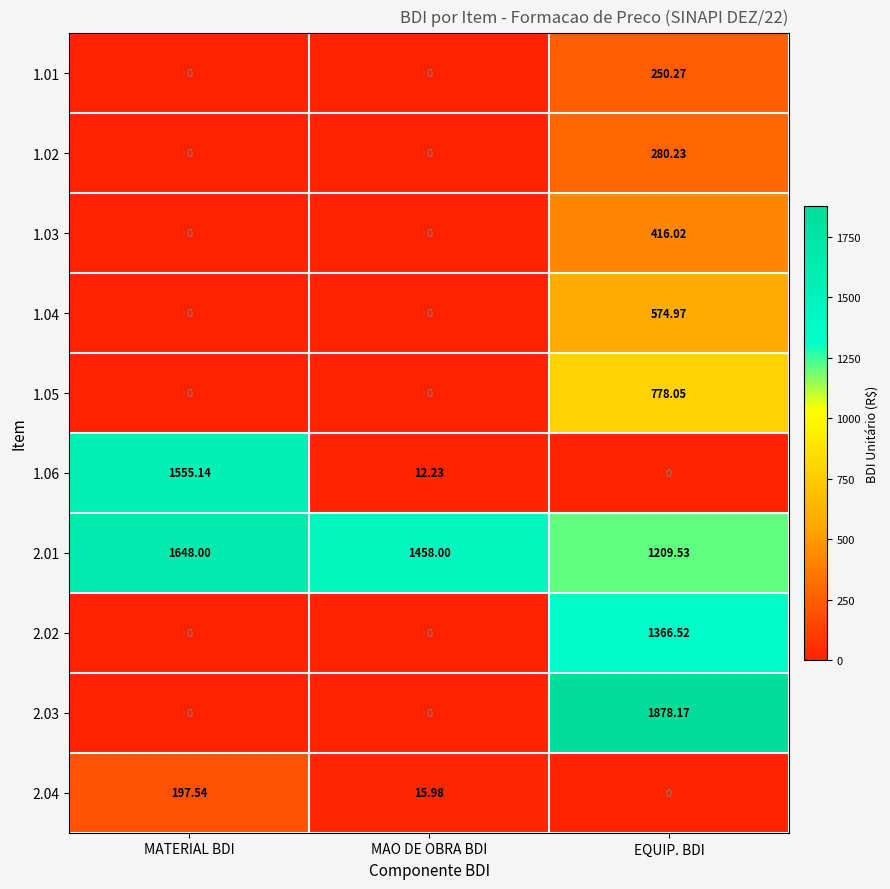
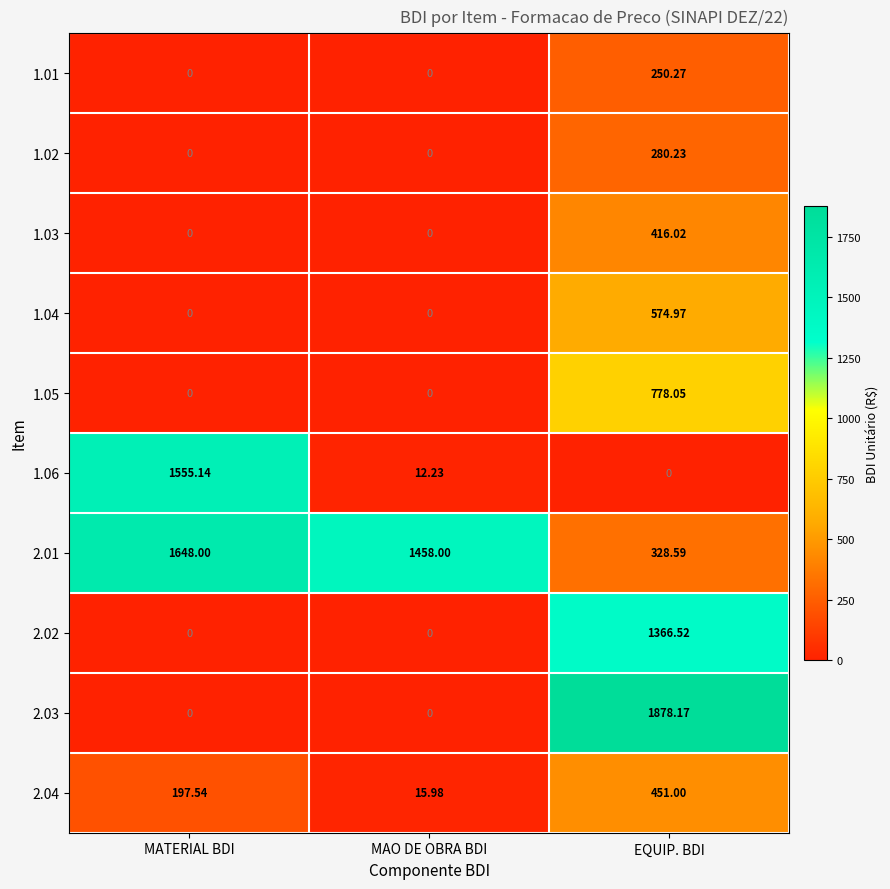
2.01, EQUIP. BDI: 1209.53 -> 328.59
2.04, EQUIP. BDI: 0 -> 451.00
